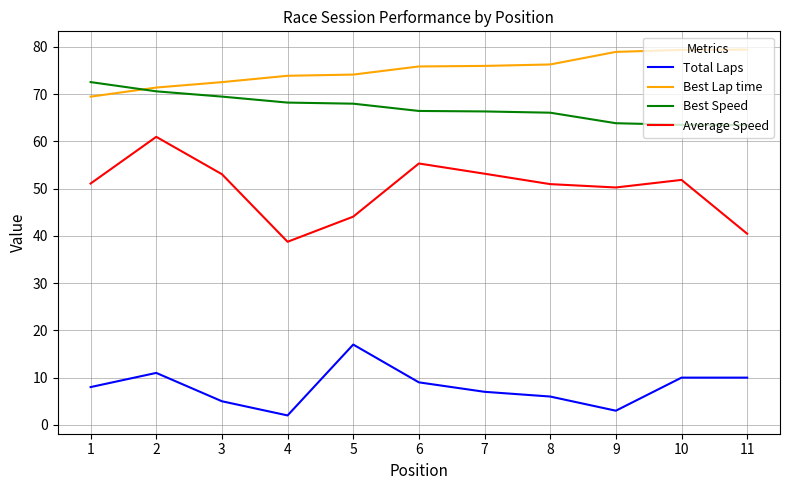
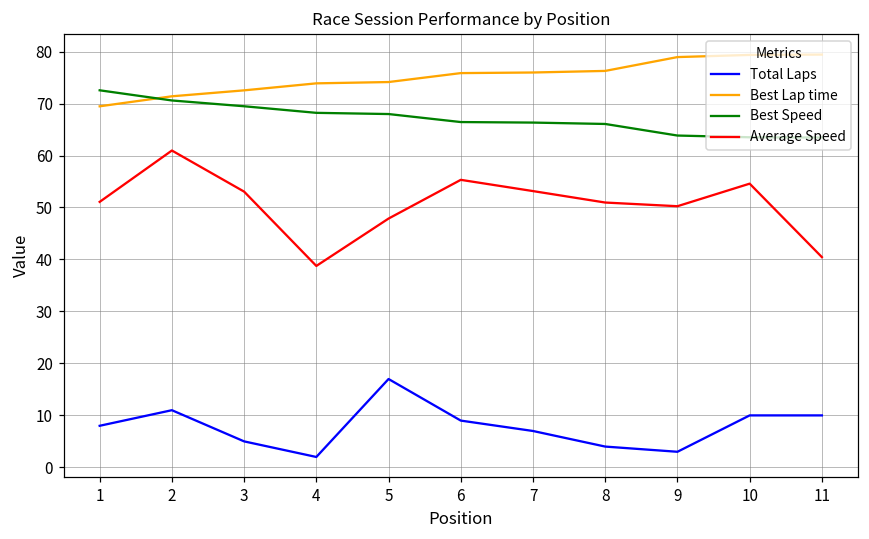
Average Speed, 5: 44 -> 48
Total Laps, 8: 6 -> 4
Average Speed, 10: 52 -> 55
